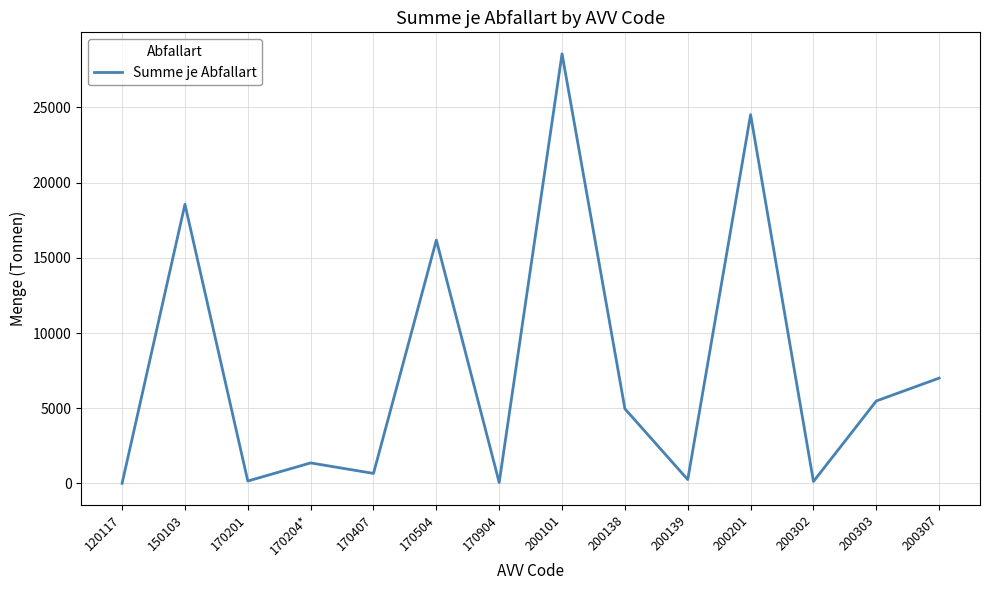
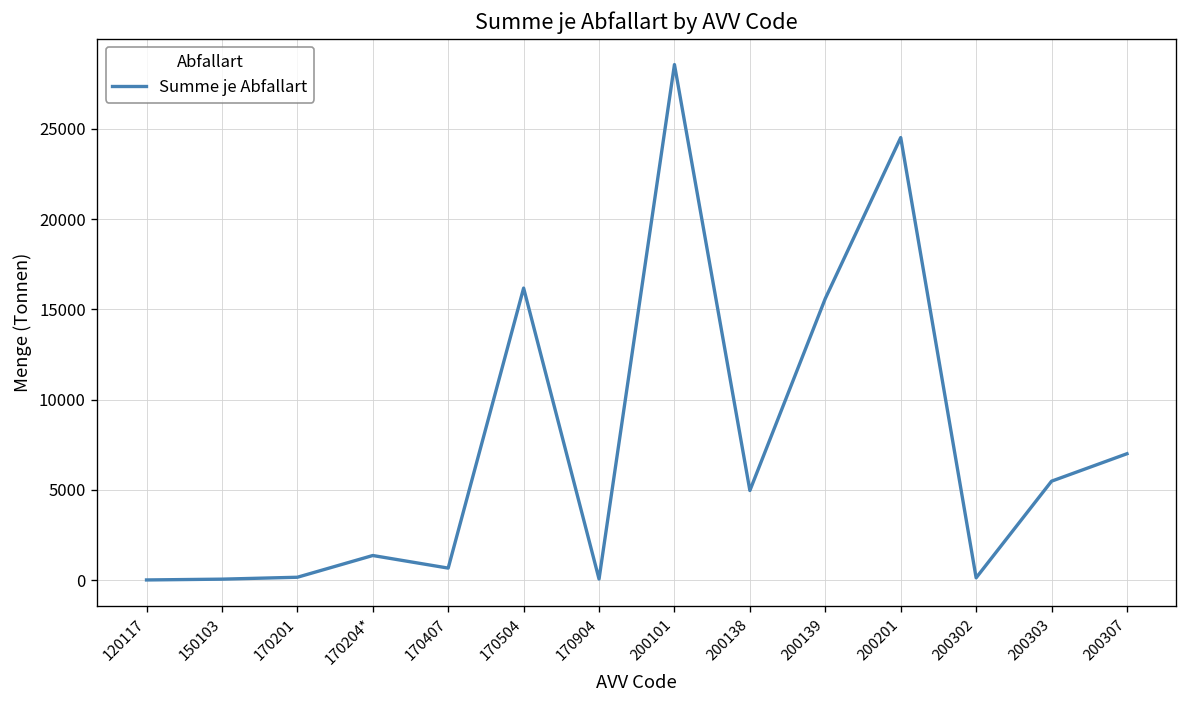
150103: 18600 -> 100
200139: 300 -> 15600
